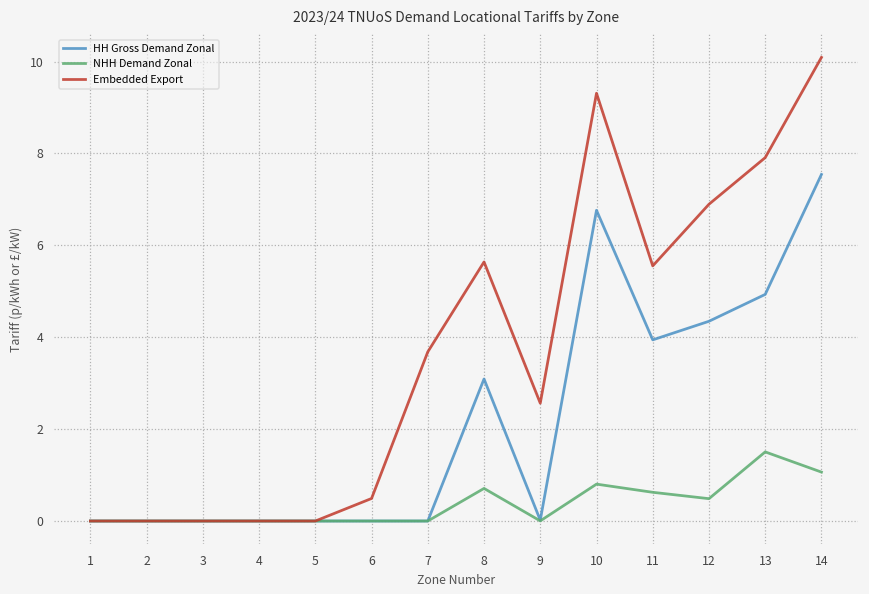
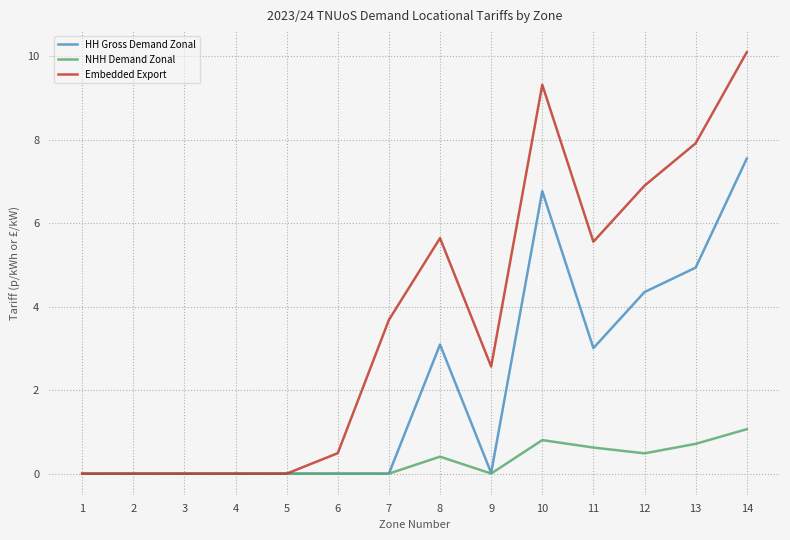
NHH Demand Zonal, 8: 0.7 -> 0.4
HH Gross Demand Zonal, 11: 3.9 -> 3.0
NHH Demand Zonal, 13: 1.5 -> 0.7
